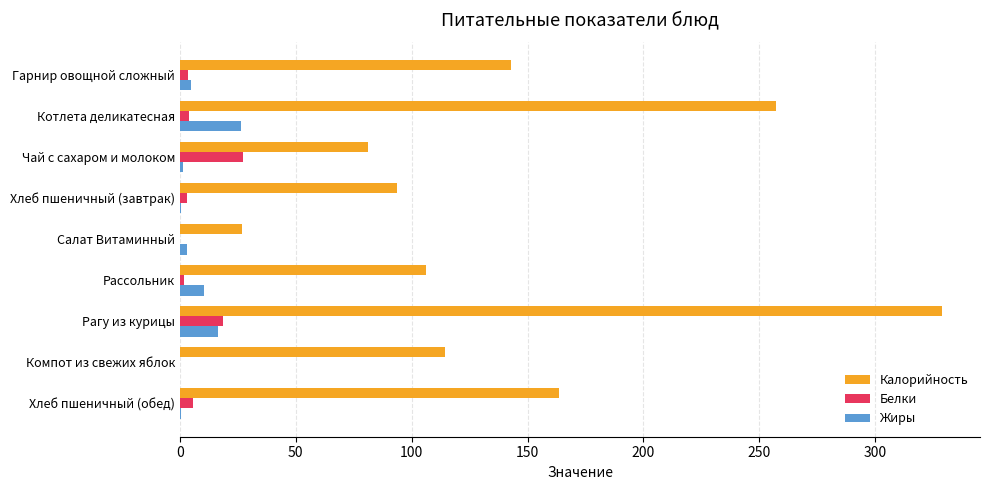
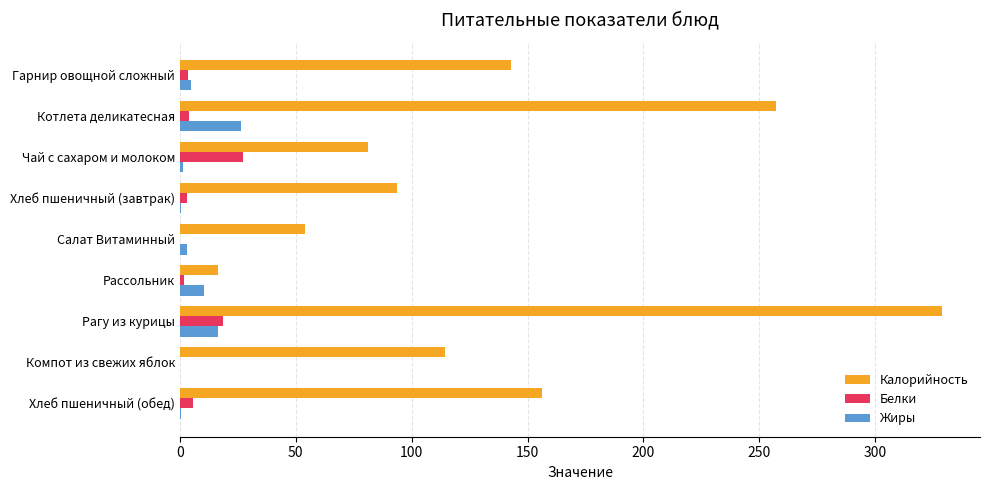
Калорийность, Салат Витаминный: 27 -> 54
Калорийность, Рассольник: 106 -> 17
Калорийность, Хлеб пшеничный (обед): 164 -> 156
